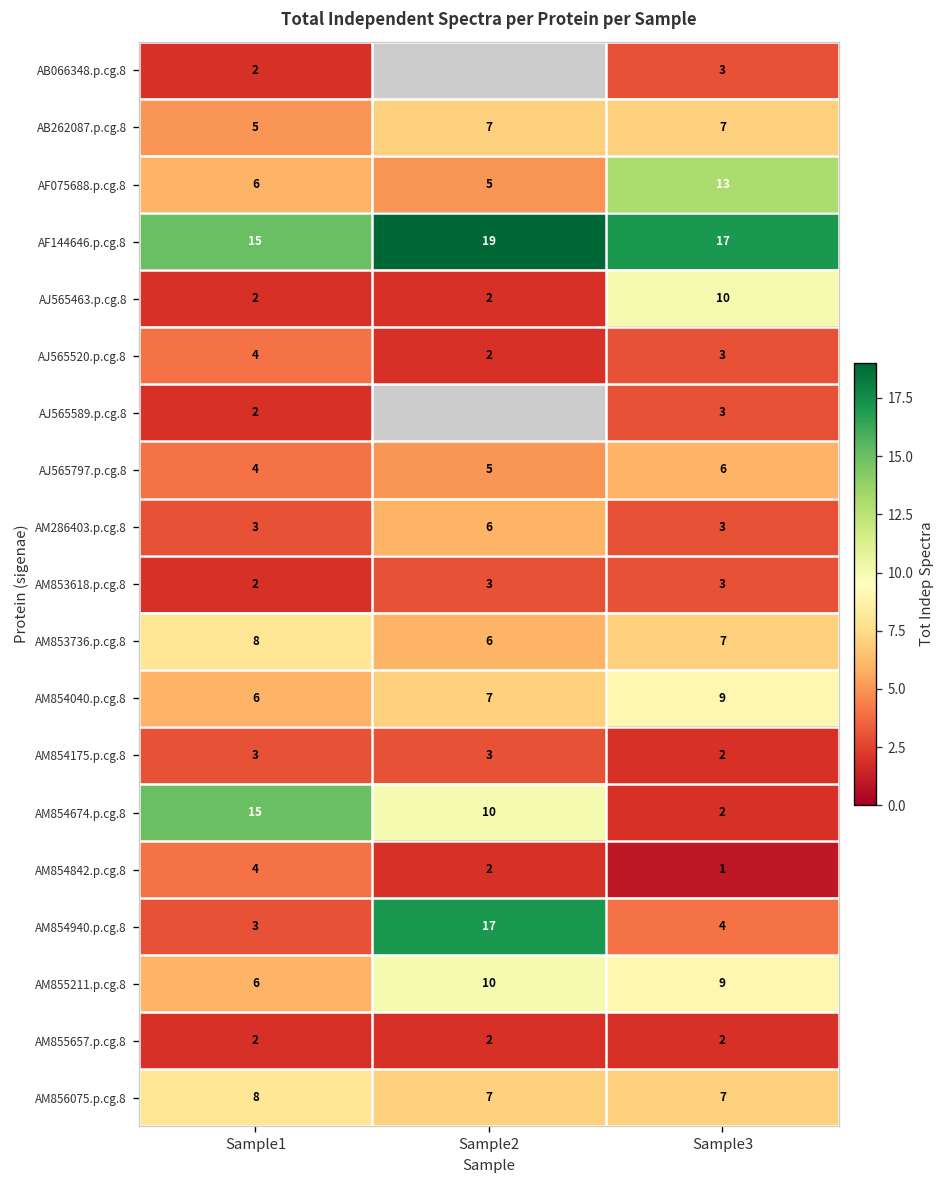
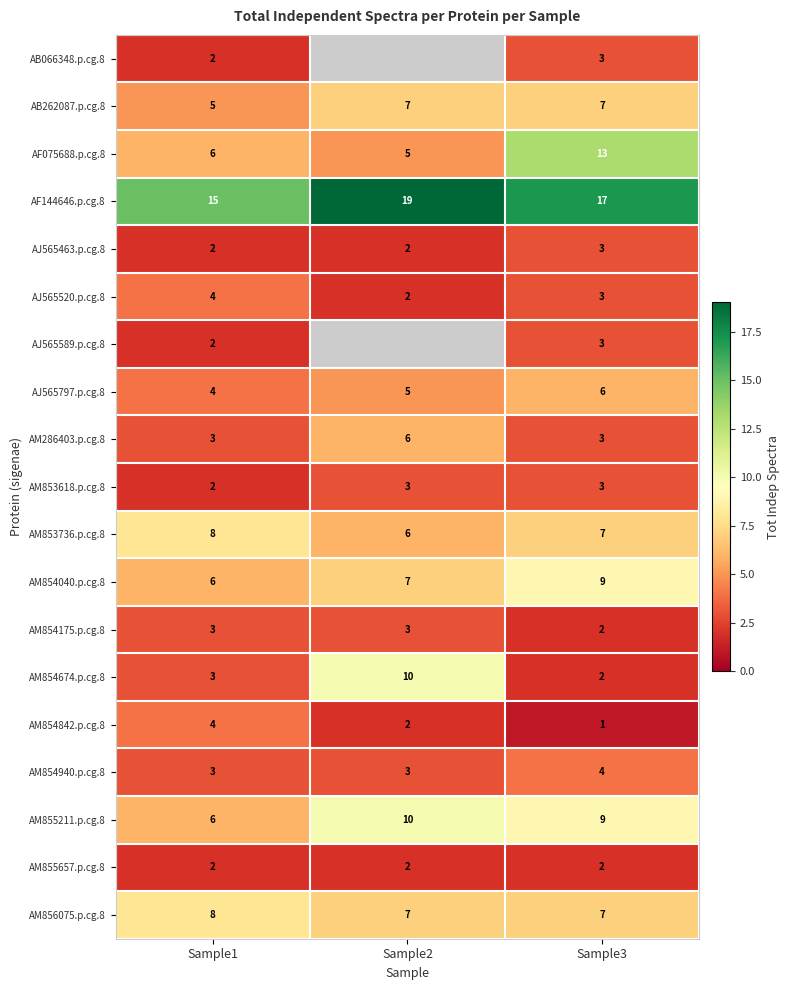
AJ565463.p.cg.8, Sample3: 10 -> 3
AM854674.p.cg.8, Sample1: 15 -> 3
AM854940.p.cg.8, Sample2: 17 -> 3
